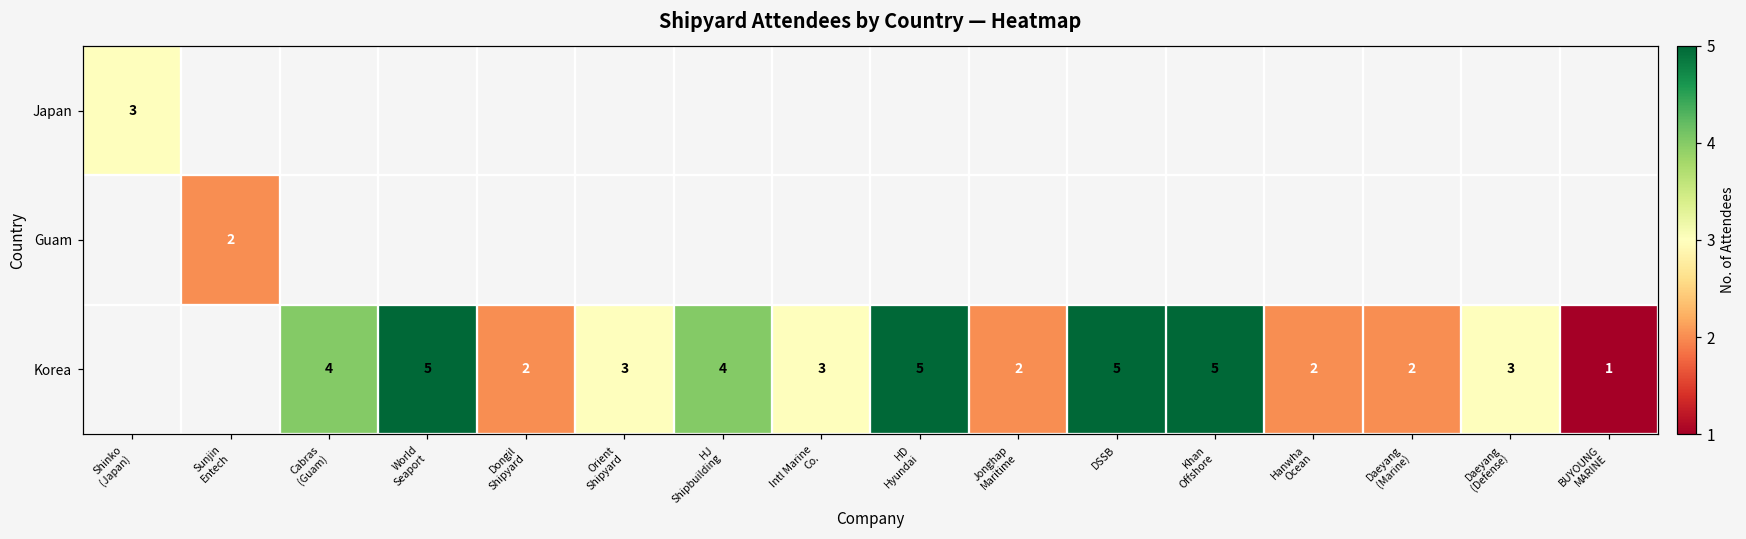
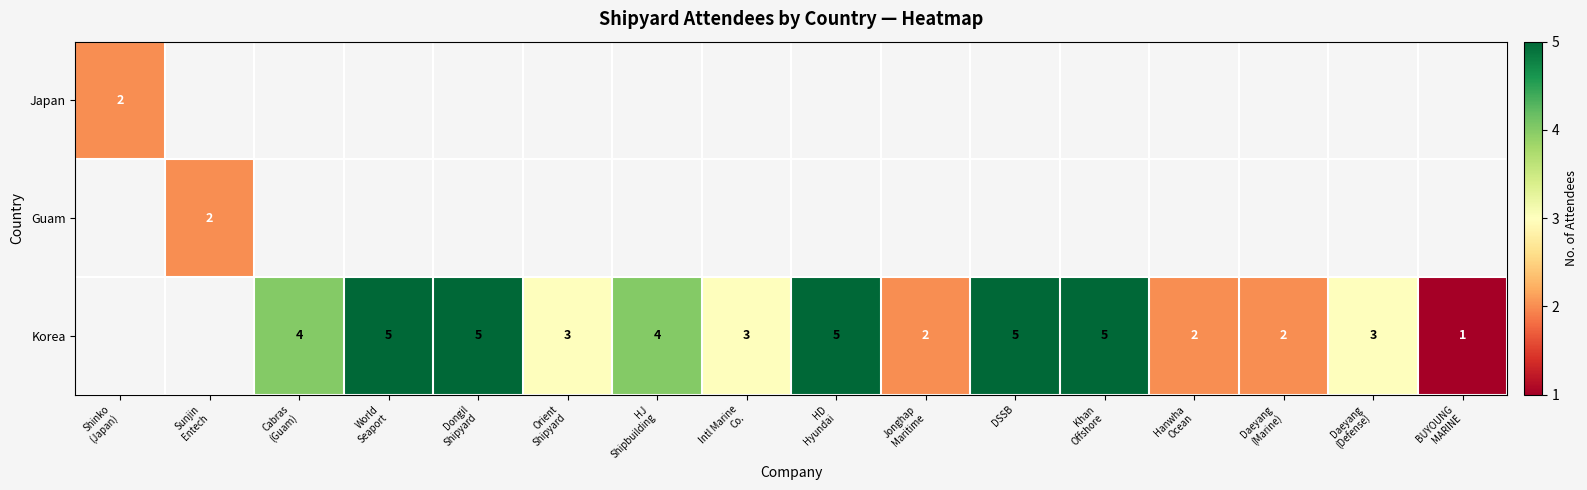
Japan, Shinko (Japan): 3 -> 2
Korea, Dongil Shipyard: 2 -> 5
